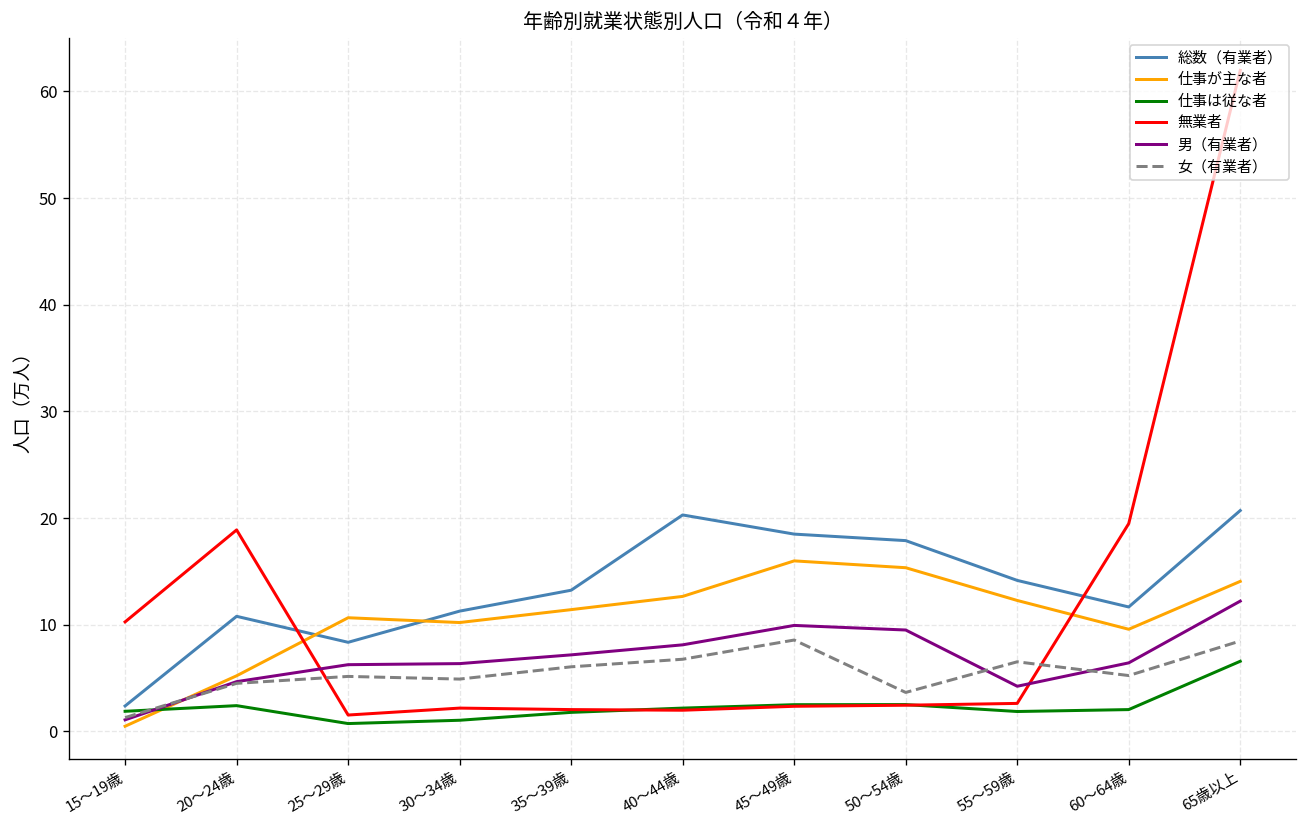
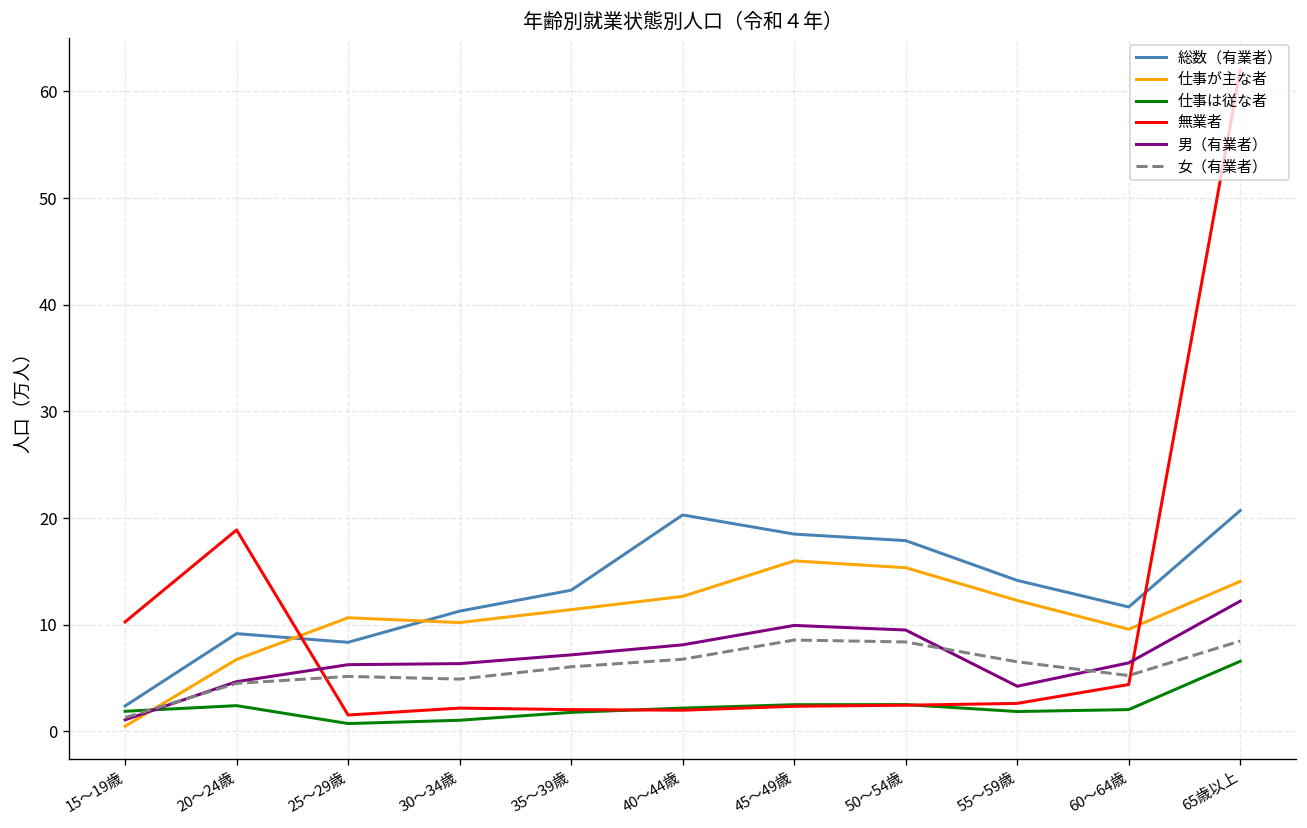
総数（有業者）, 20～24歳: 11 -> 9
仕事が主な者, 20～24歳: 5 -> 7
女（有業者）, 50～54歳: 4 -> 8
無業者, 60～64歳: 19 -> 4
